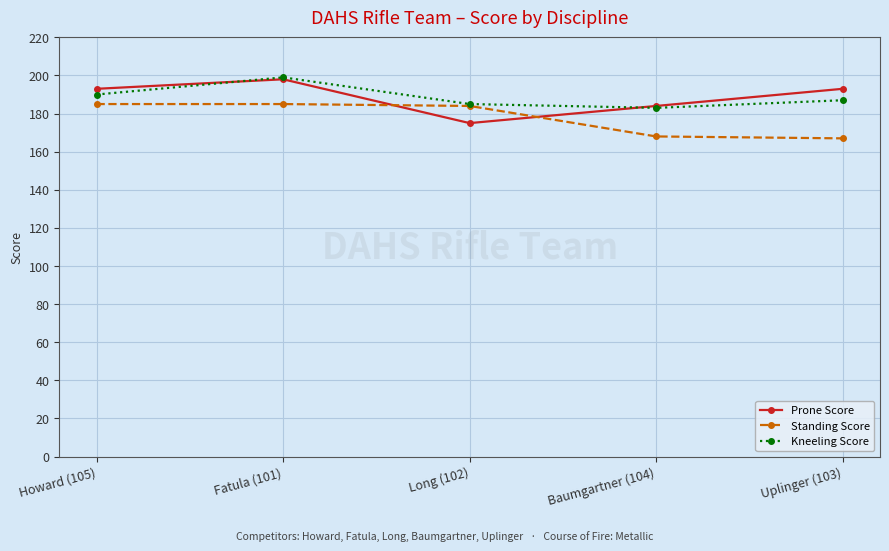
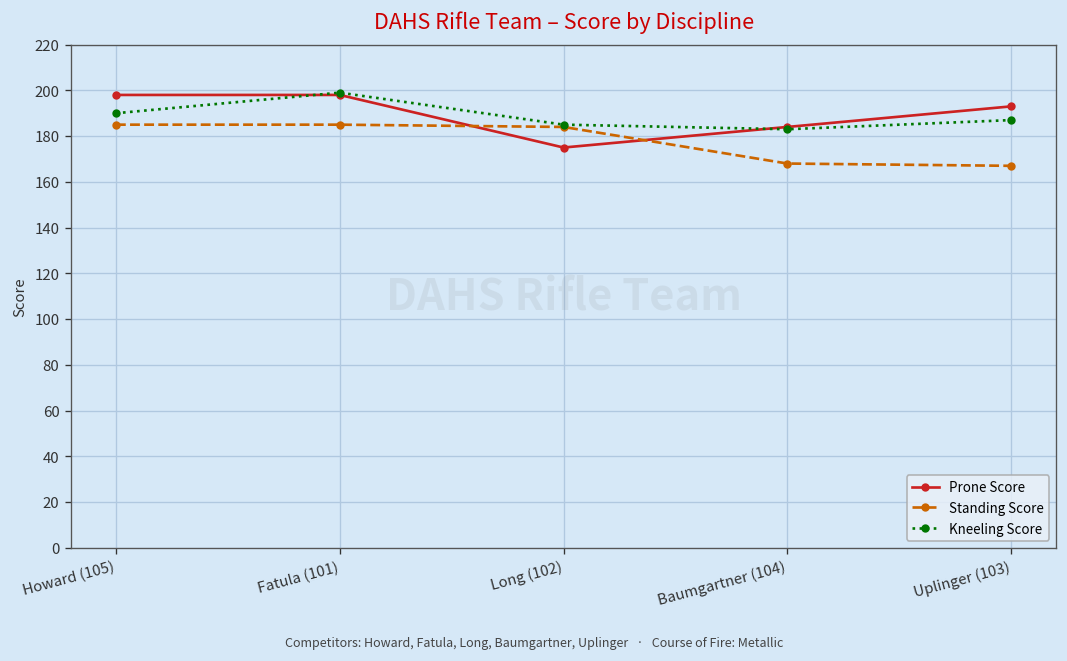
Prone Score, Howard (105): 193 -> 198
